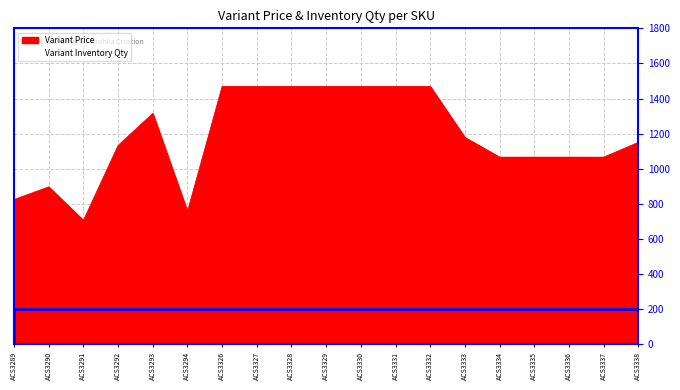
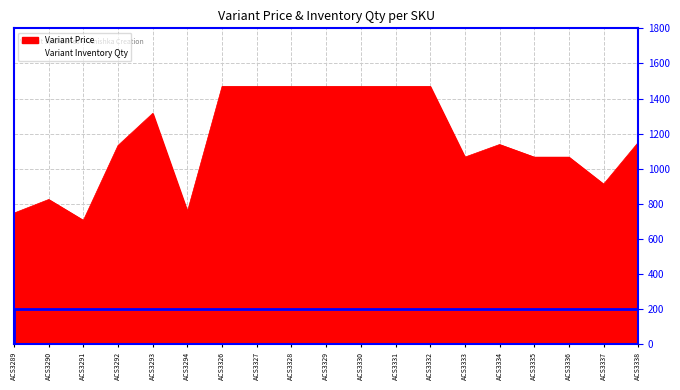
Variant Price, ACS3289: 820 -> 750
Variant Price, ACS3290: 900 -> 820
Variant Price, ACS3333: 1180 -> 1070
Variant Price, ACS3334: 1070 -> 1140
Variant Price, ACS3337: 1070 -> 910
